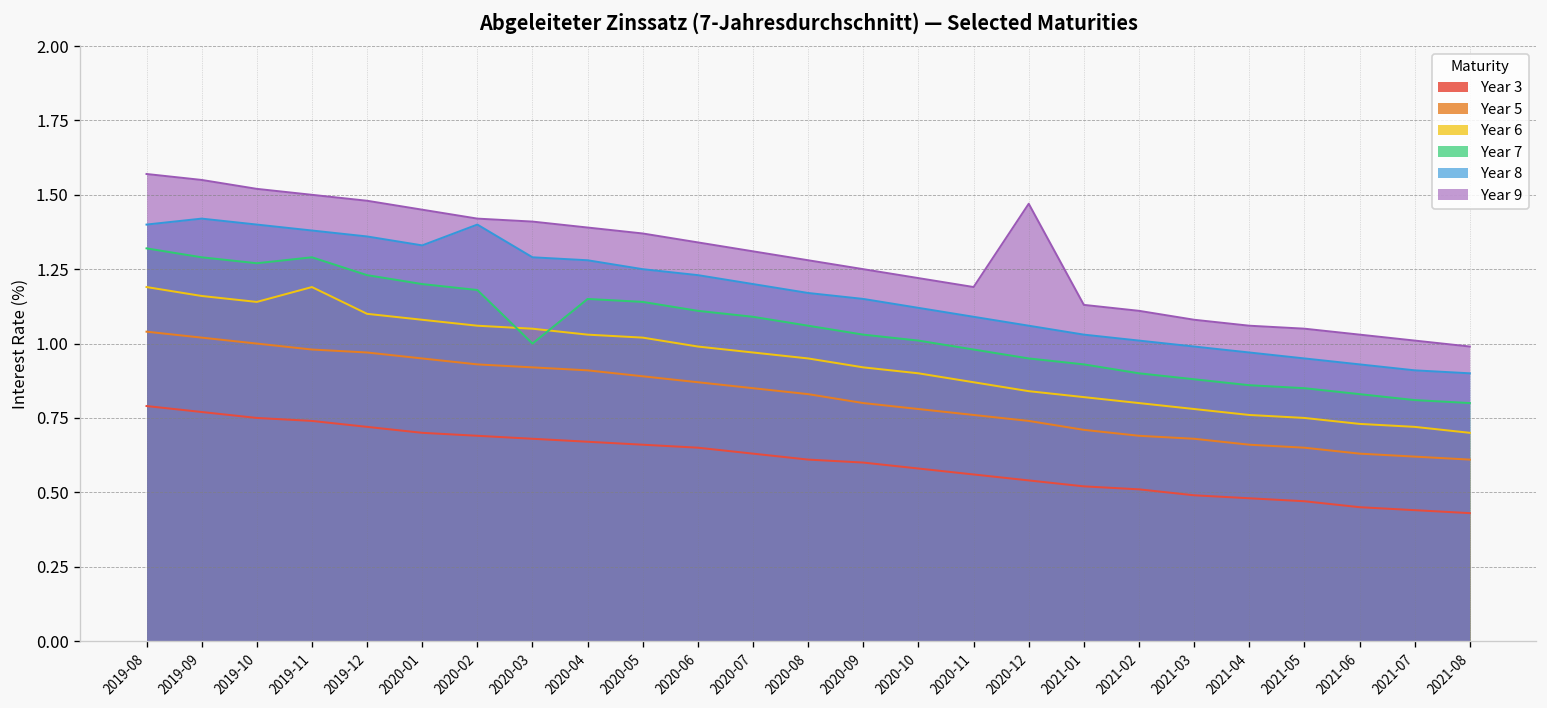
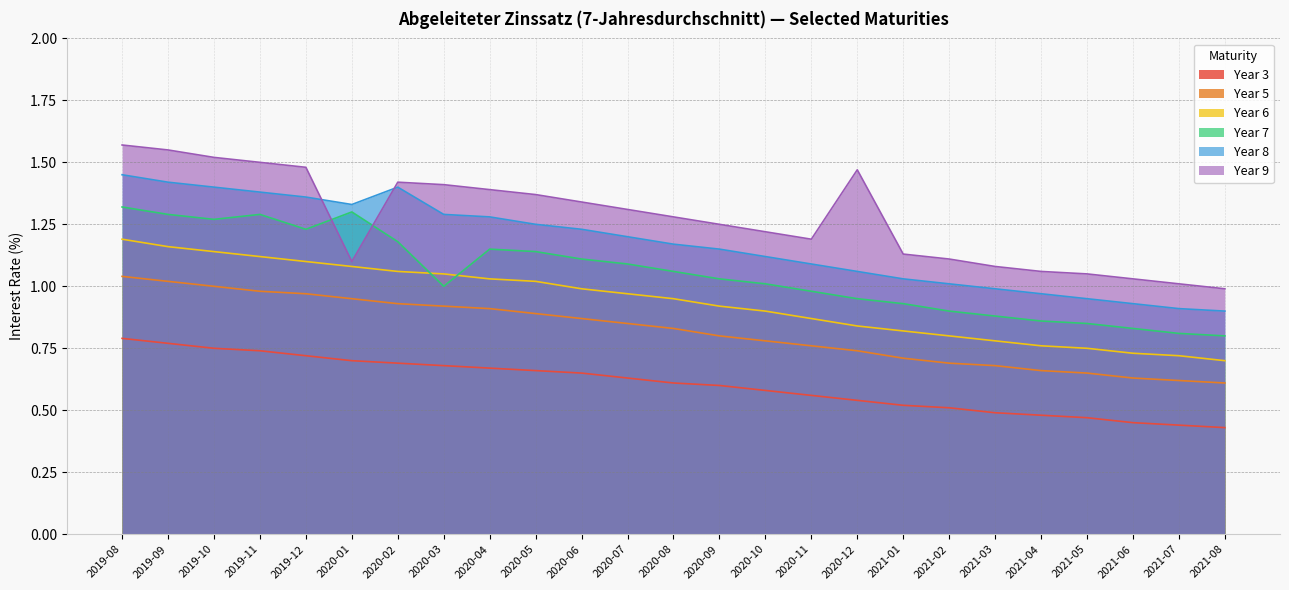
Year 8, 2019-08: 1.40 -> 1.45
Year 6, 2019-11: 1.19 -> 1.12
Year 7, 2020-01: 1.2 -> 1.3
Year 9, 2020-01: 1.45 -> 1.10
